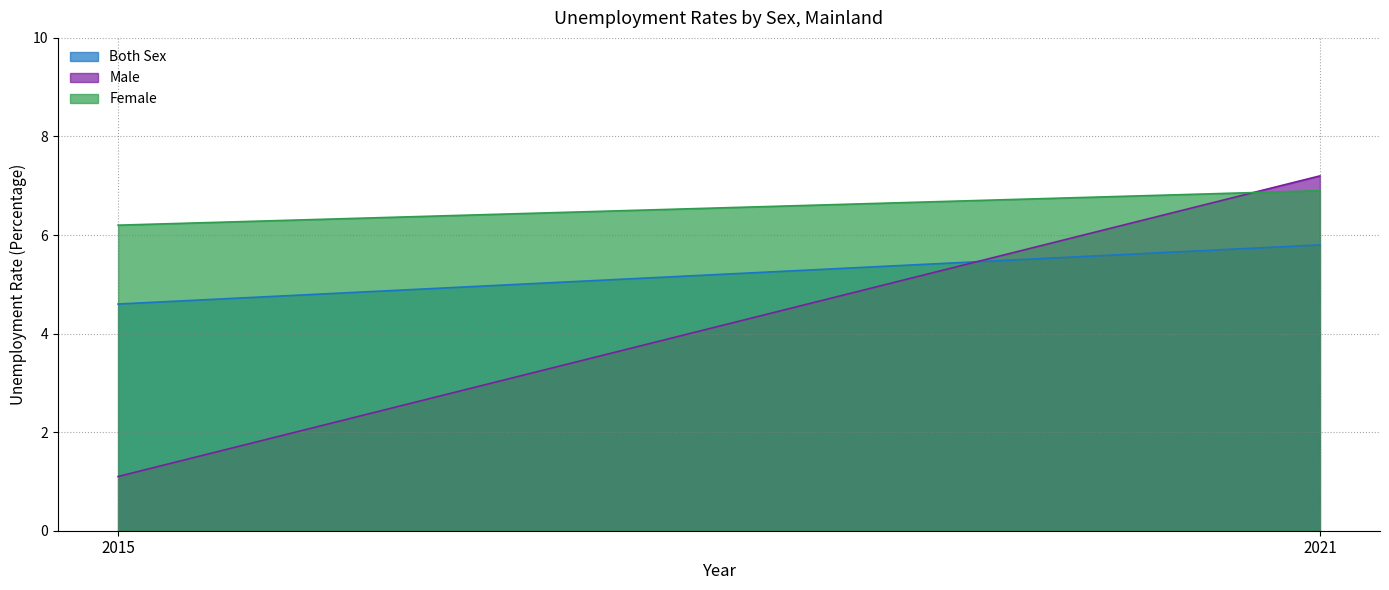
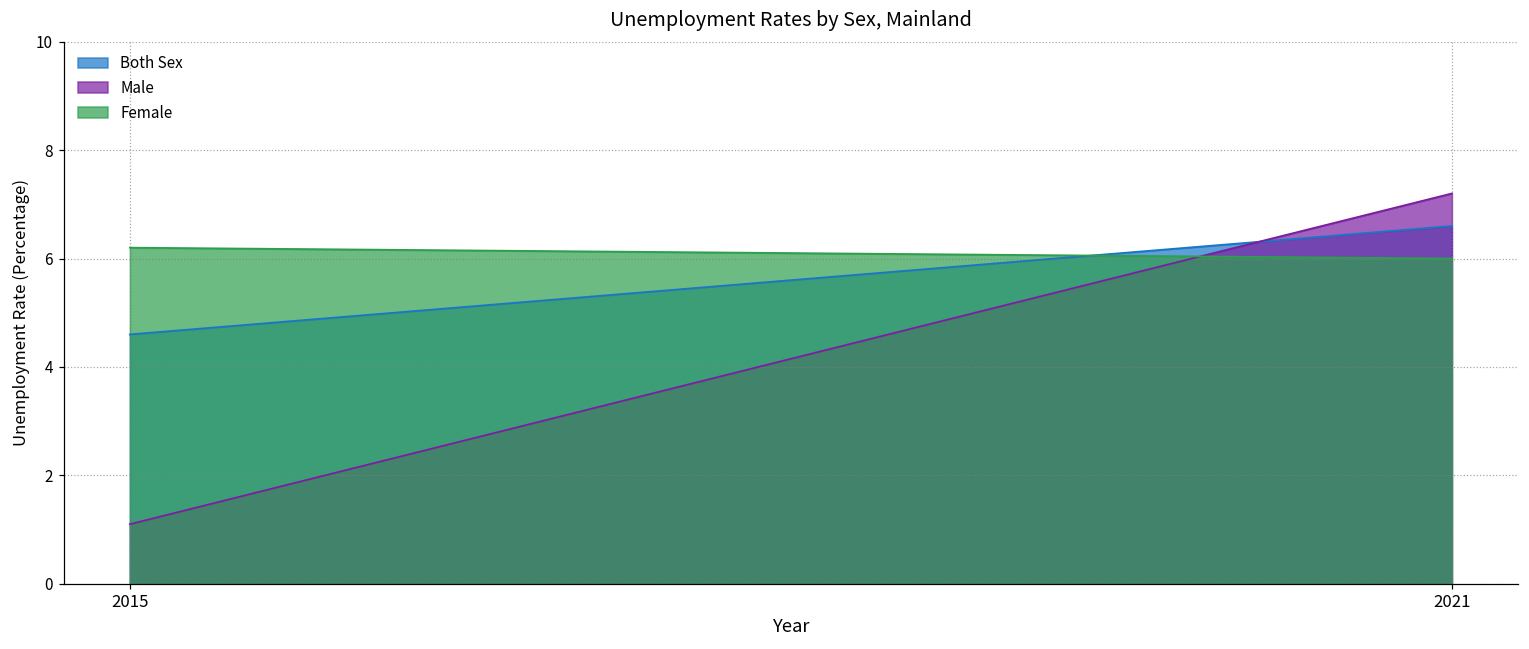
Both Sex, 2021: 5.8 -> 6.6
Female, 2021: 6.9 -> 6.0
